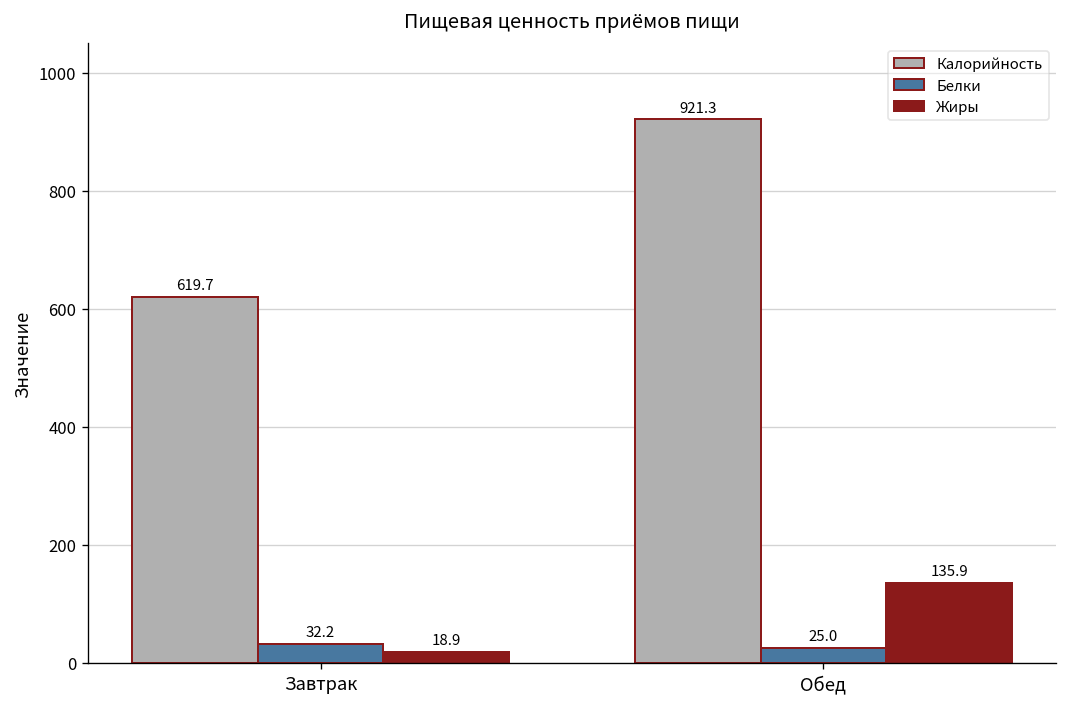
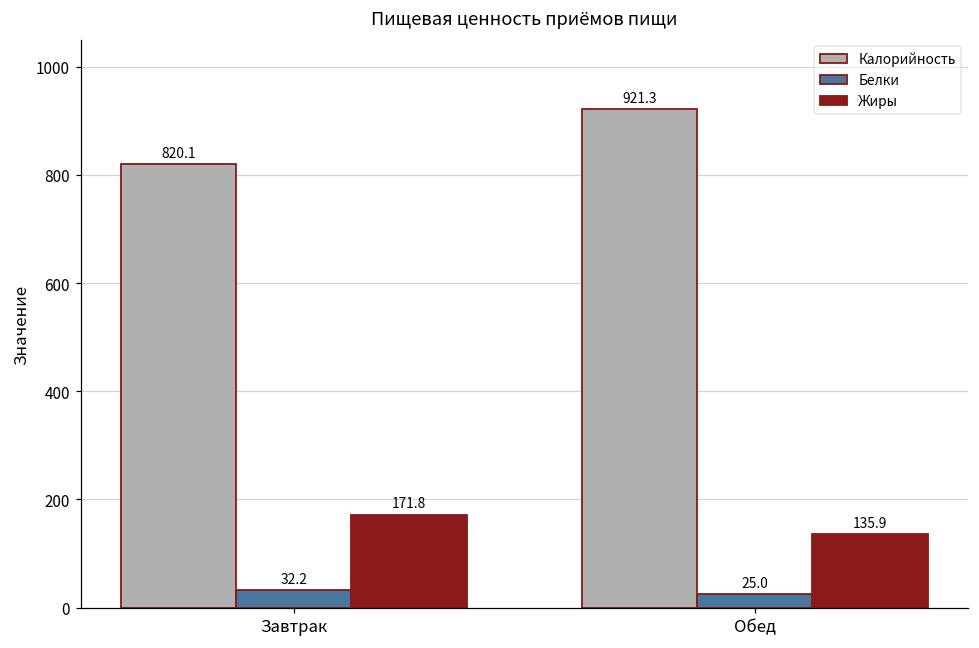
Калорийность, Завтрак: 619.7 -> 820.1
Жиры, Завтрак: 18.9 -> 171.8
